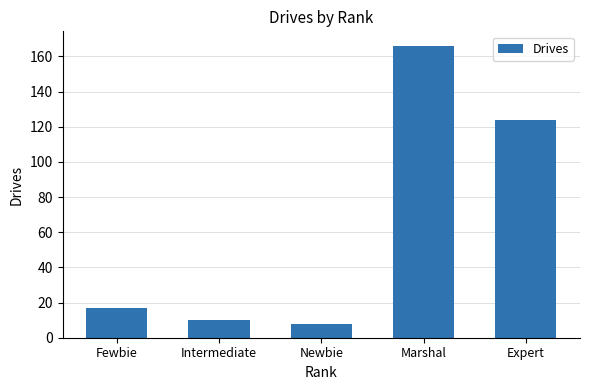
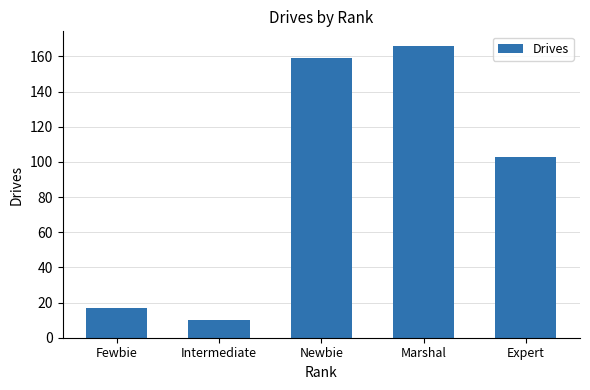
Newbie: 8 -> 159
Expert: 124 -> 103
